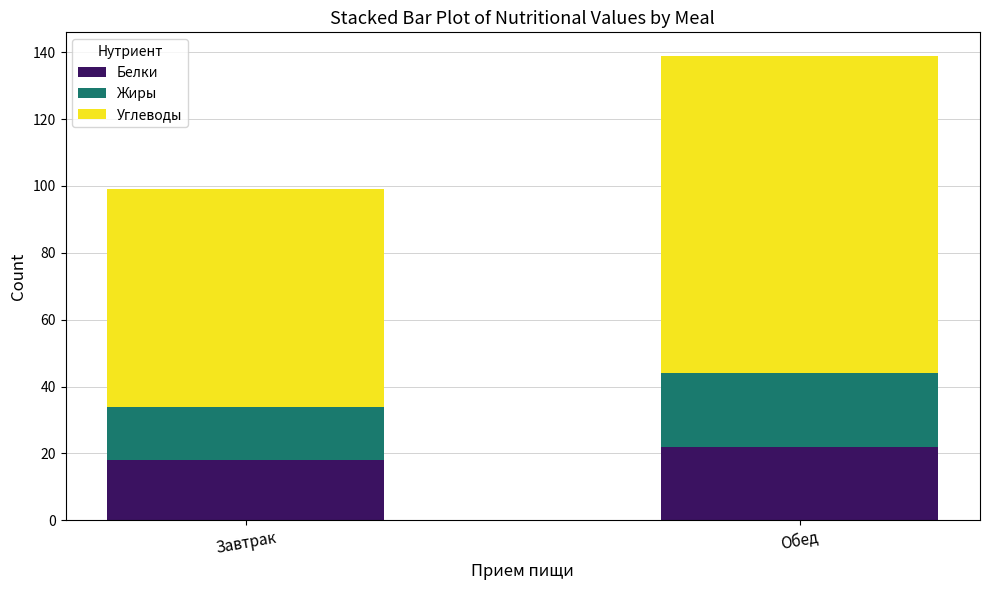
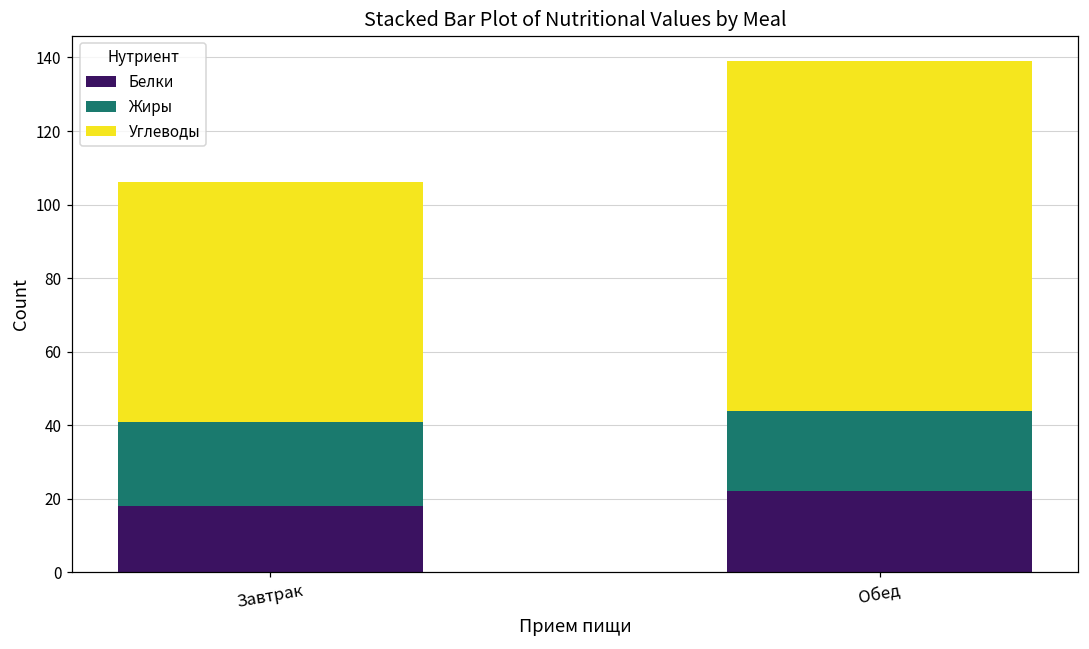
Жиры, Завтрак: 16 -> 23
